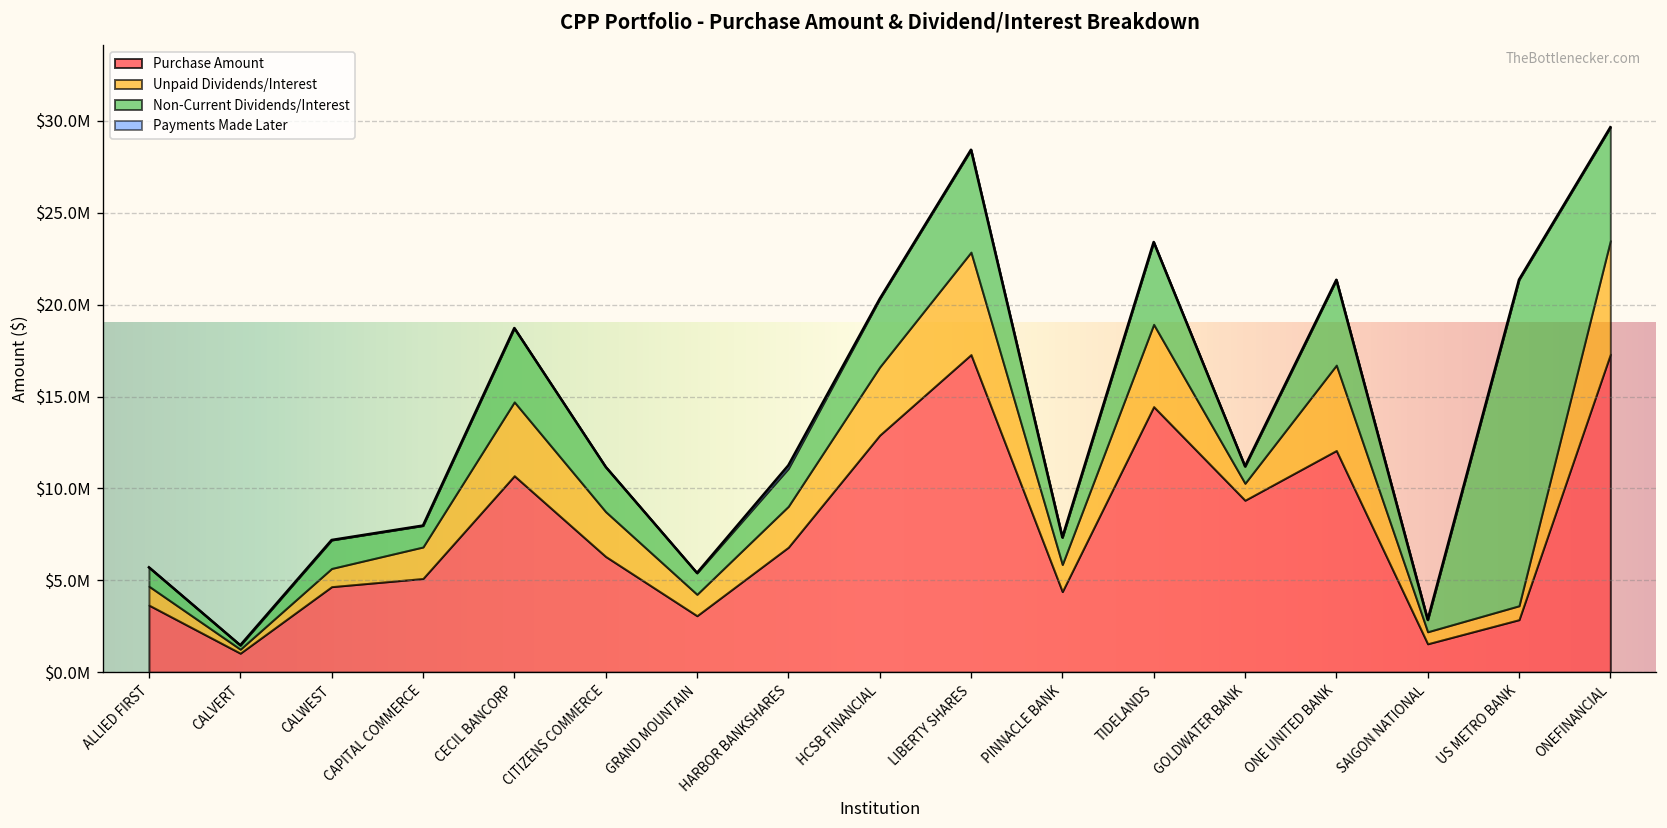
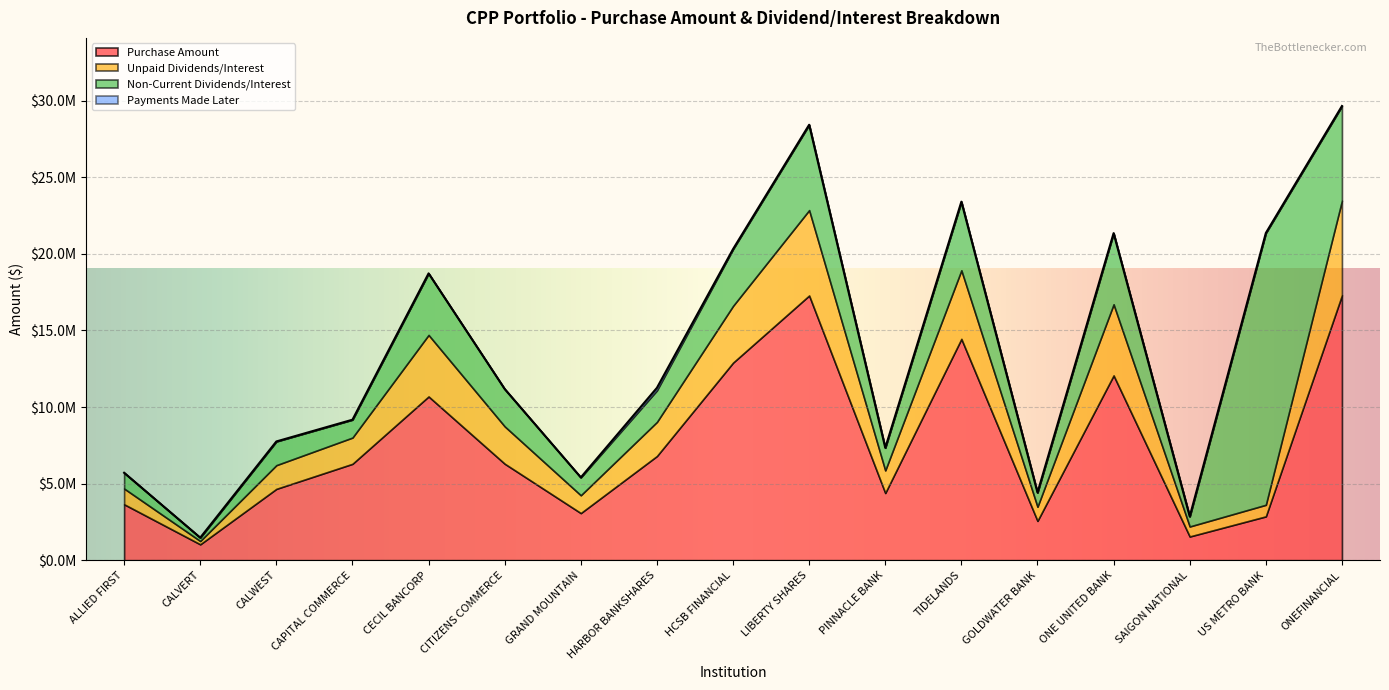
Unpaid Dividends/Interest, CALWEST: $1000000 -> $1500000
Purchase Amount, CAPITAL COMMERCE: $5100000 -> $6300000
Purchase Amount, GOLDWATER BANK: $9400000 -> $2600000
